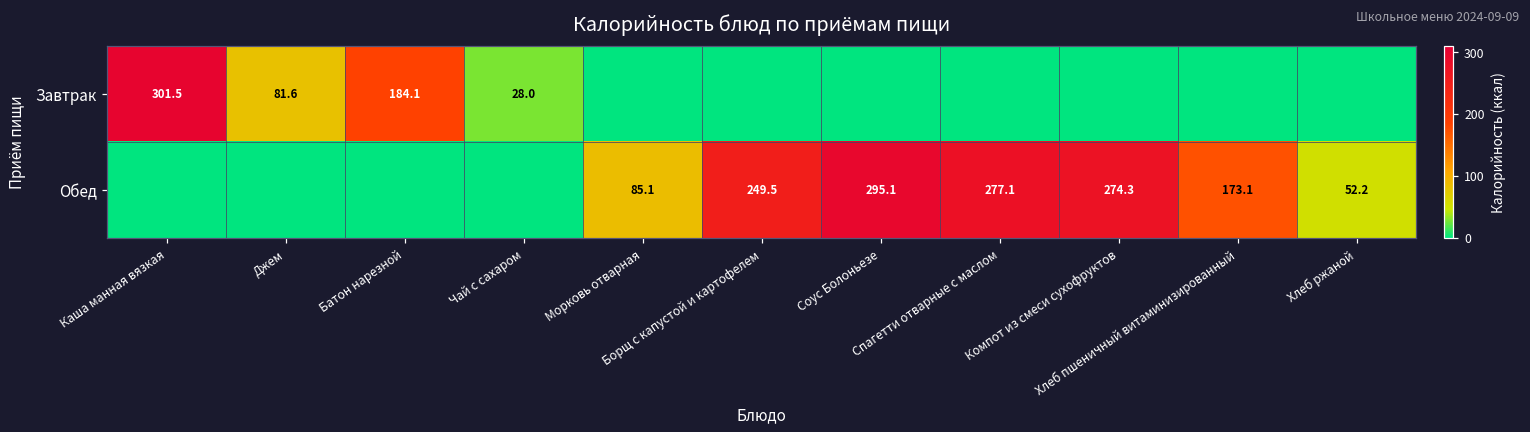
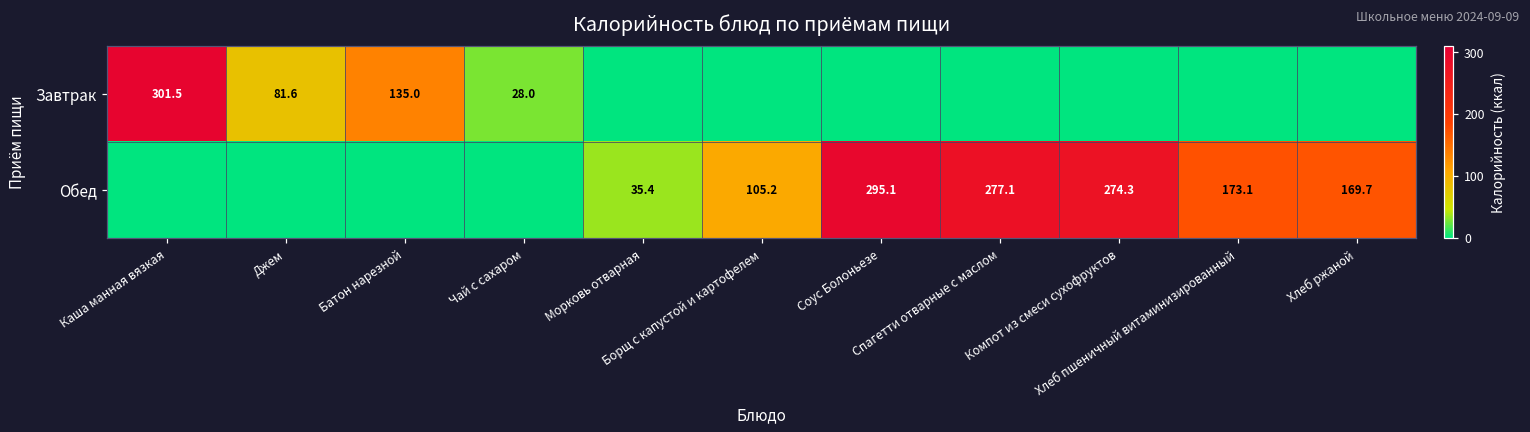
Завтрак, Батон нарезной: 184.1 -> 135.0
Обед, Морковь отварная: 85.1 -> 35.4
Обед, Борщ с капустой и картофелем: 249.5 -> 105.2
Обед, Хлеб ржаной: 52.2 -> 169.7
